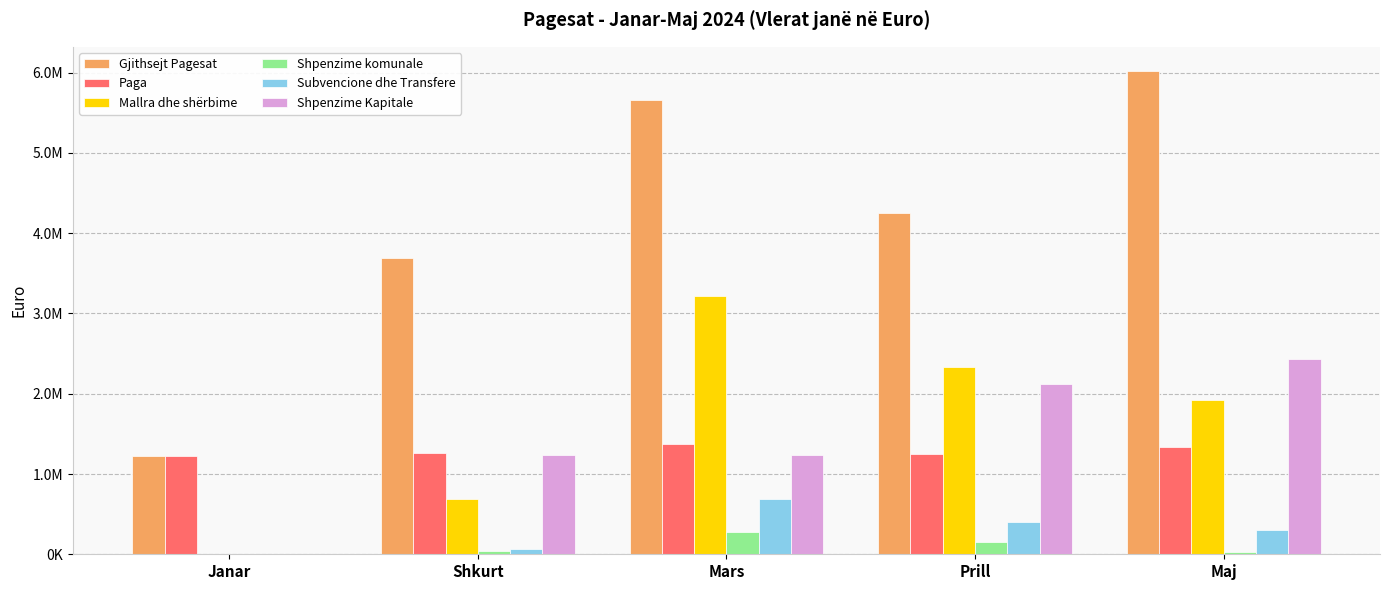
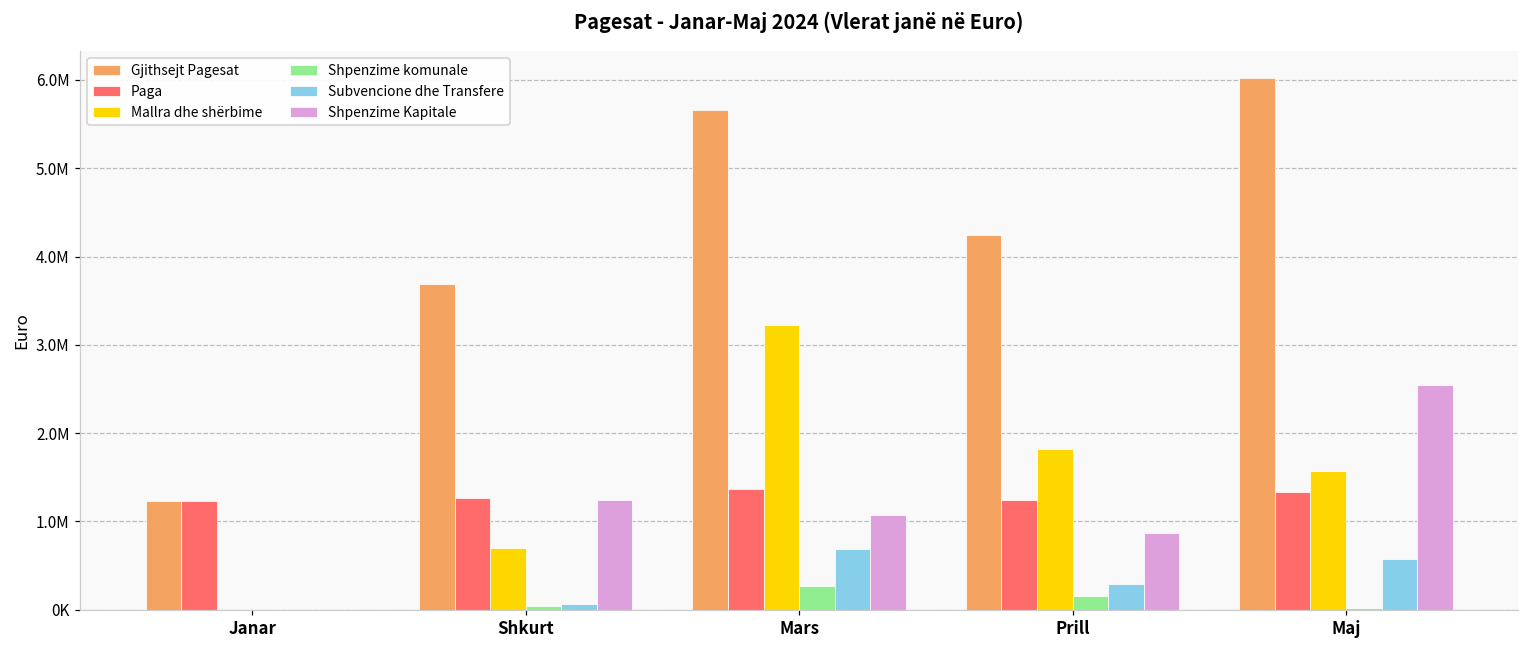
Shpenzime Kapitale, Mars: 1200000 -> 1100000
Mallra dhe shërbime, Prill: 2300000 -> 1800000
Subvencione dhe Transfere, Prill: 400000 -> 300000
Shpenzime Kapitale, Prill: 2100000 -> 900000
Mallra dhe shërbime, Maj: 1900000 -> 1600000
Subvencione dhe Transfere, Maj: 300000 -> 600000
Shpenzime Kapitale, Maj: 2400000 -> 2500000
